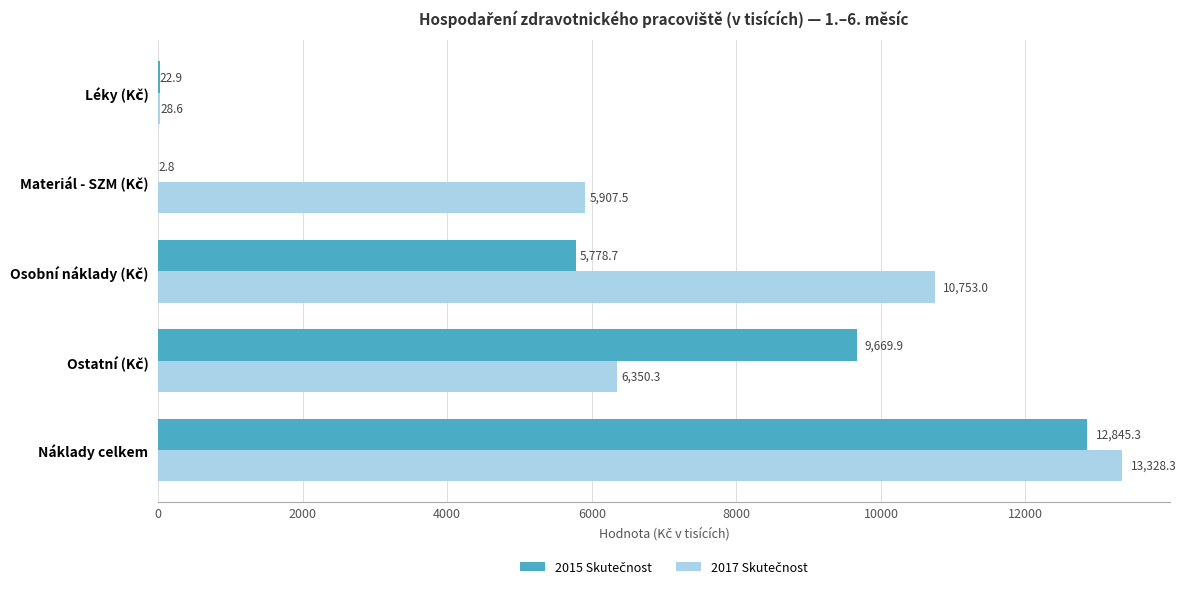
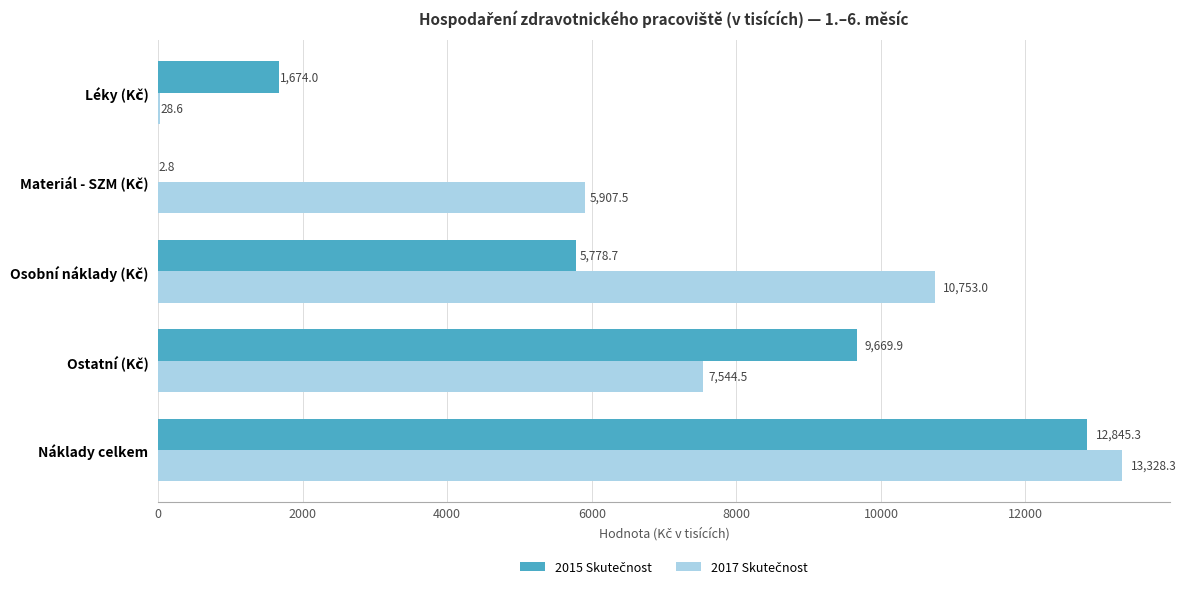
2015 Skutečnost, Léky (Kč): 22.9 -> 1,674.0
2017 Skutečnost, Ostatní (Kč): 6,350.3 -> 7,544.5
